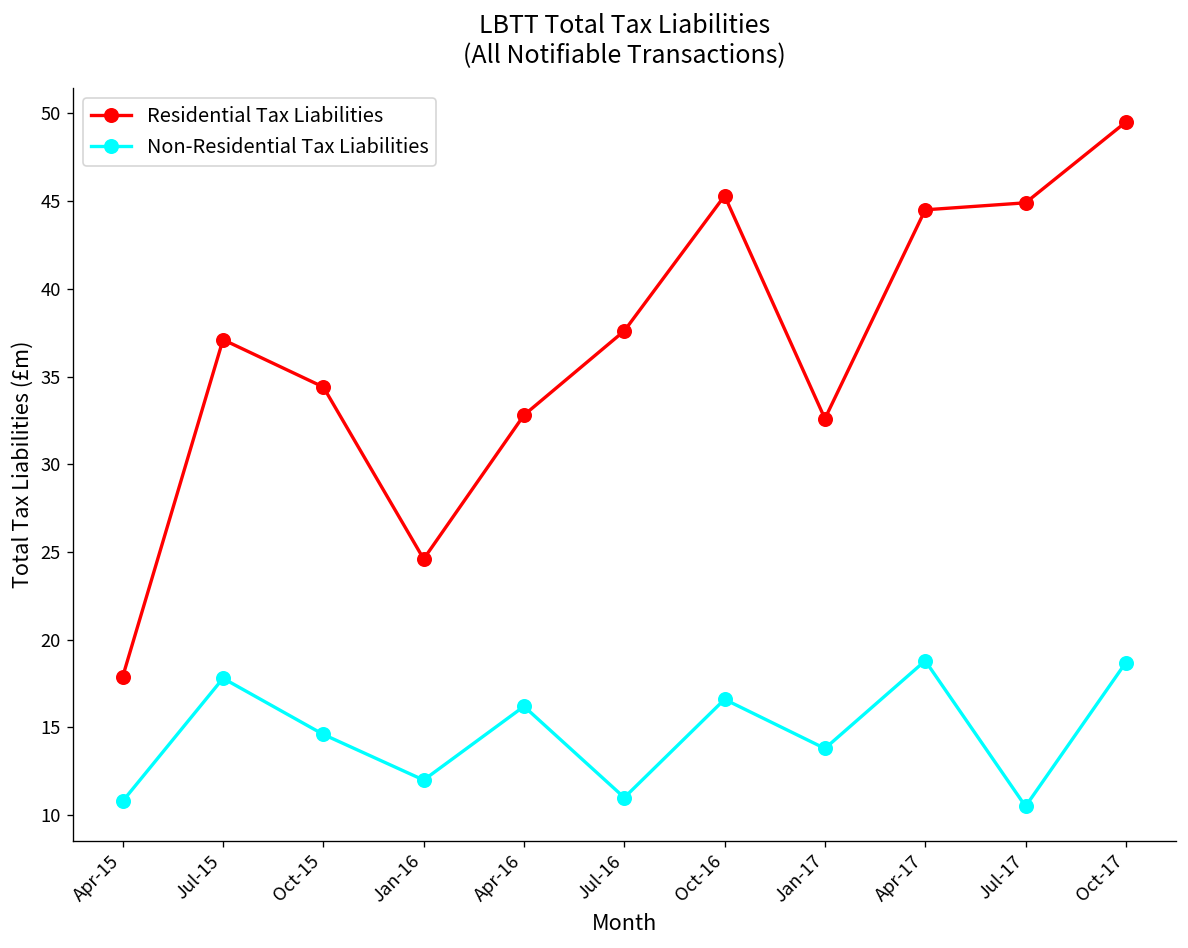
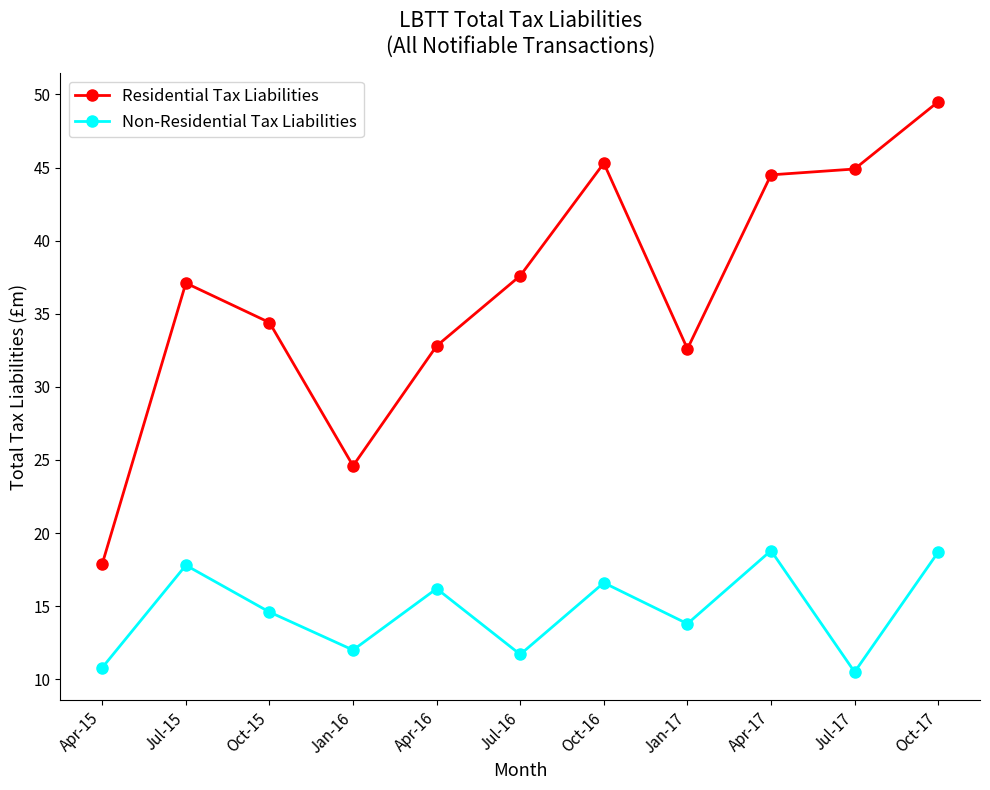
Non-Residential Tax Liabilities, Jul-16: 11.0 -> 11.7
